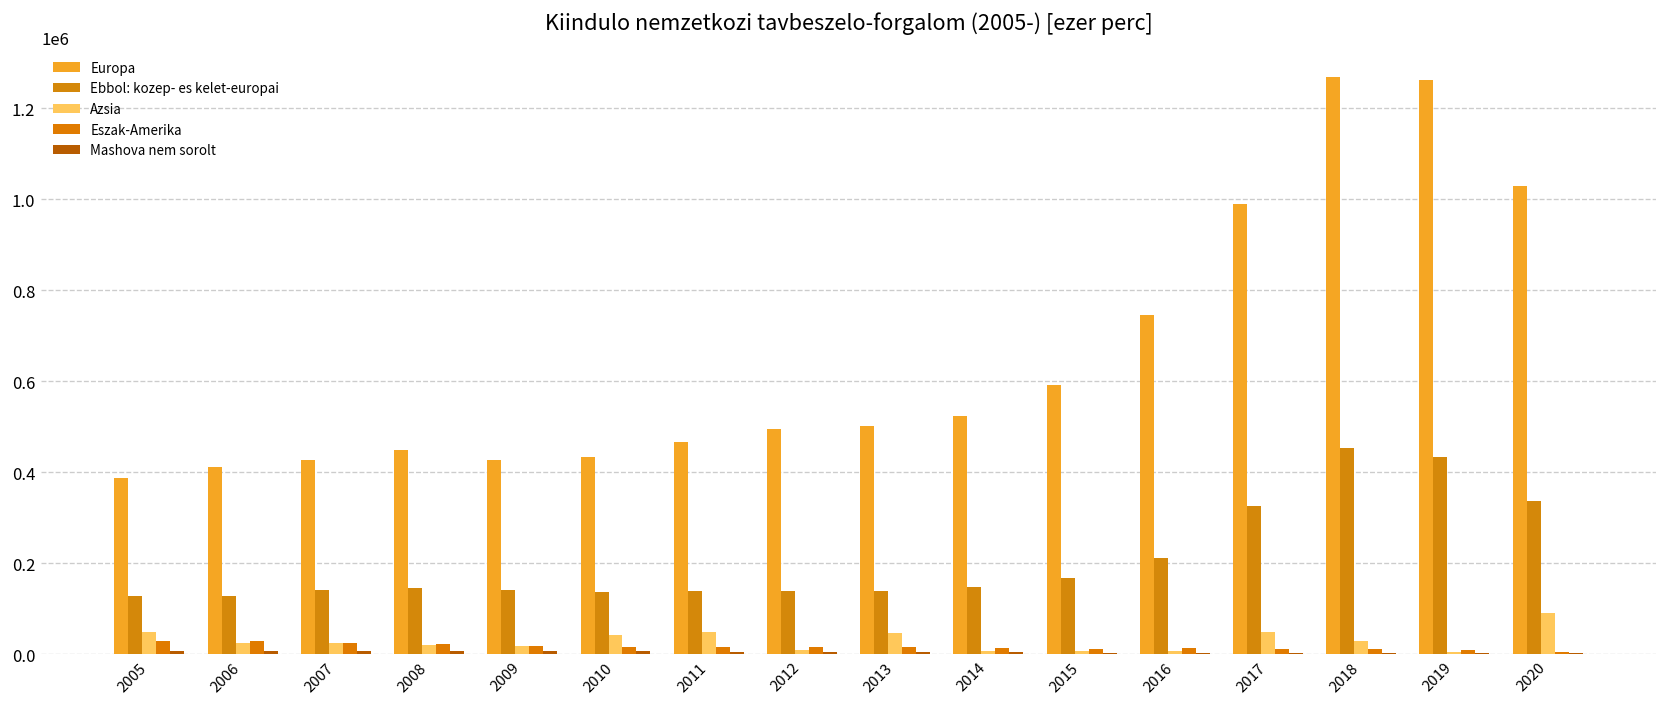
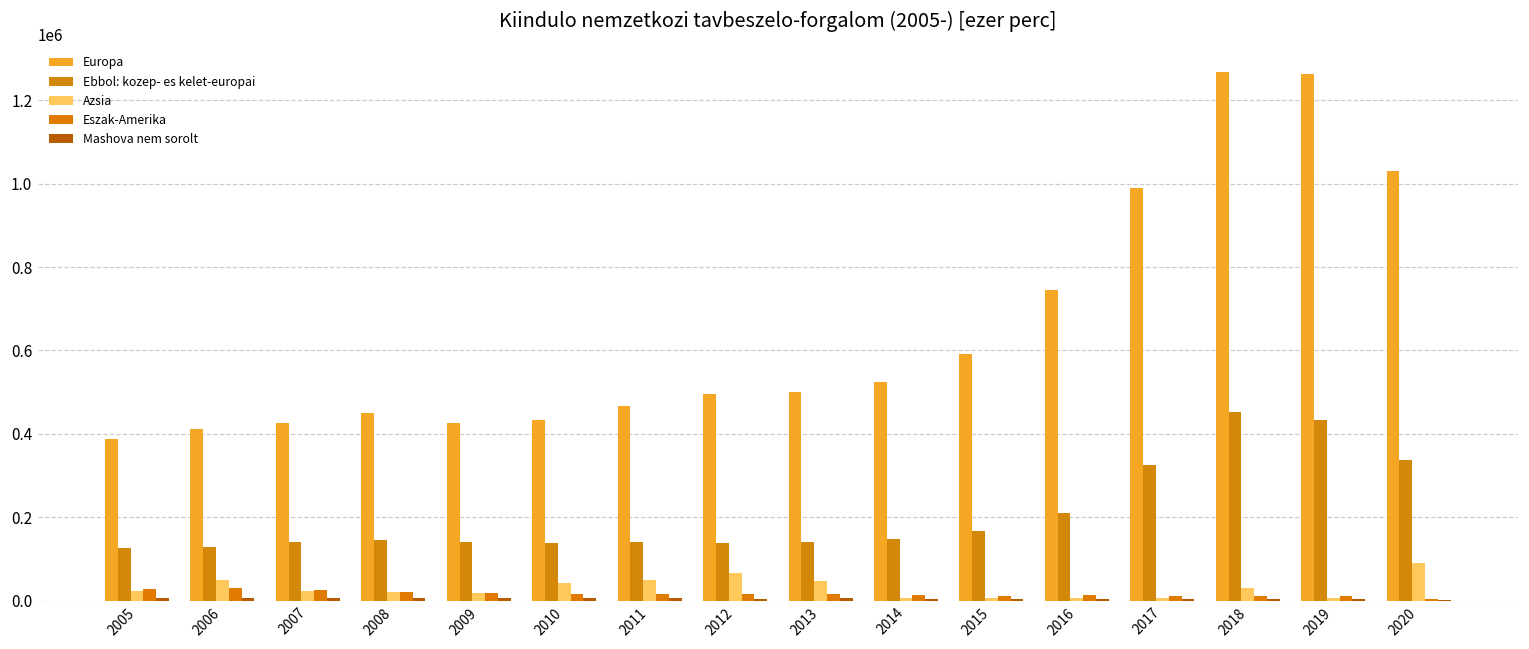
Azsia, 2005: 50000 -> 20000
Azsia, 2006: 30000 -> 50000
Azsia, 2012: 10000 -> 70000
Azsia, 2017: 50000 -> 10000
